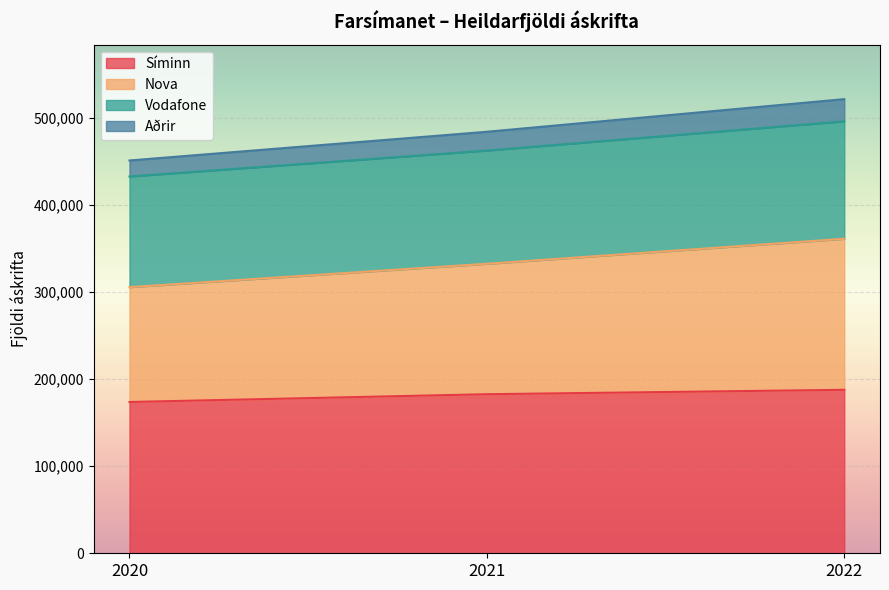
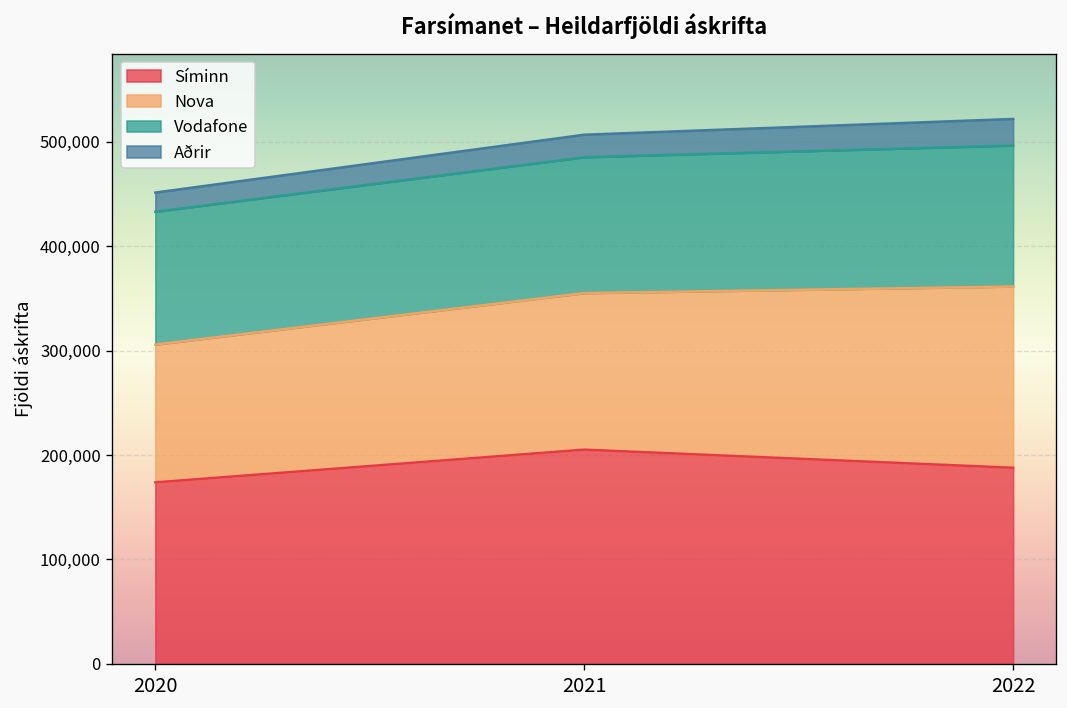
Síminn, 2021: 180,000 -> 210,000
